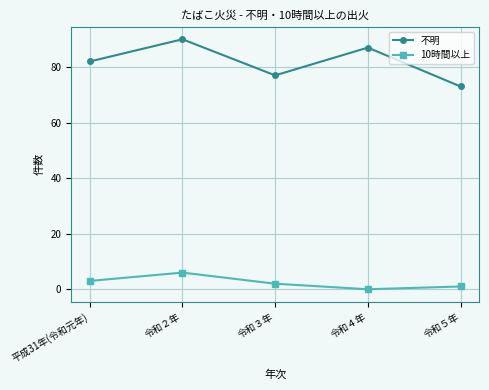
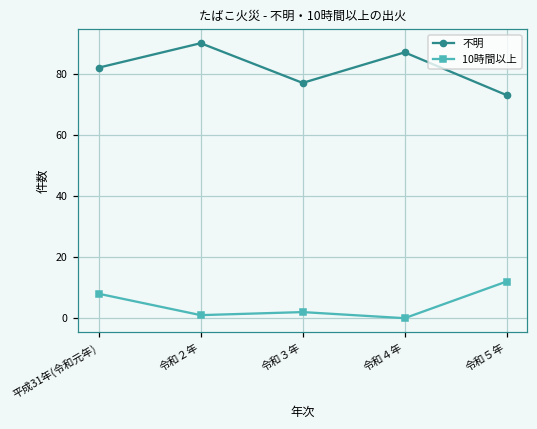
10時間以上, 平成31年(令和元年): 3 -> 8
10時間以上, 令和２年: 6 -> 1
10時間以上, 令和５年: 1 -> 12
